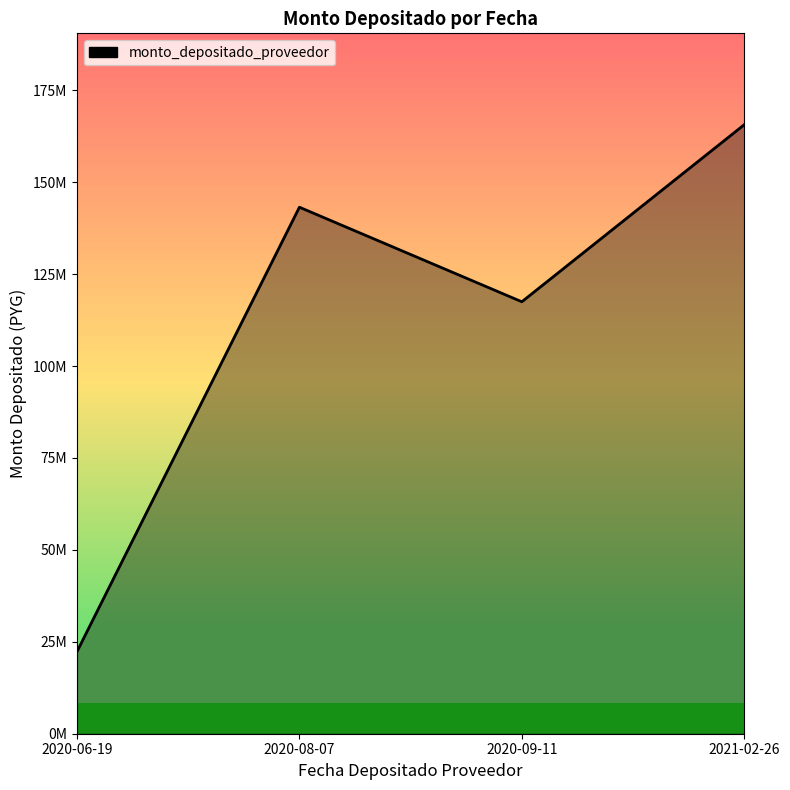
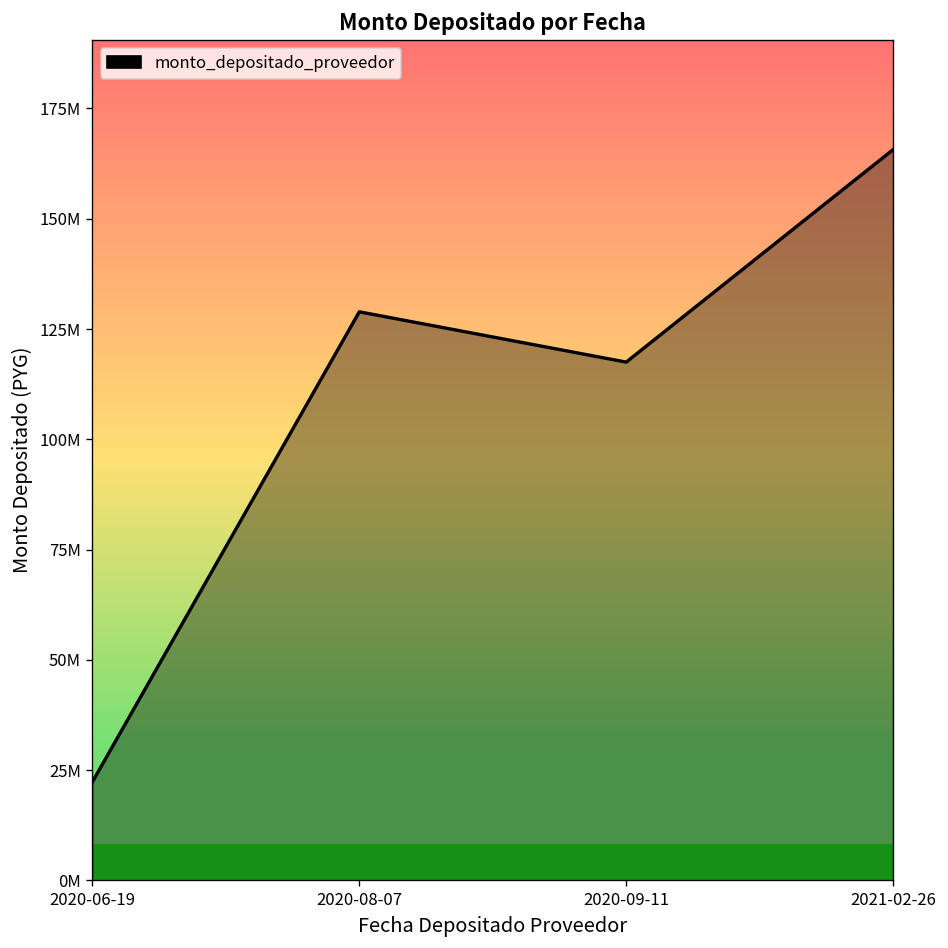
2020-08-07: 143000000 -> 129000000
